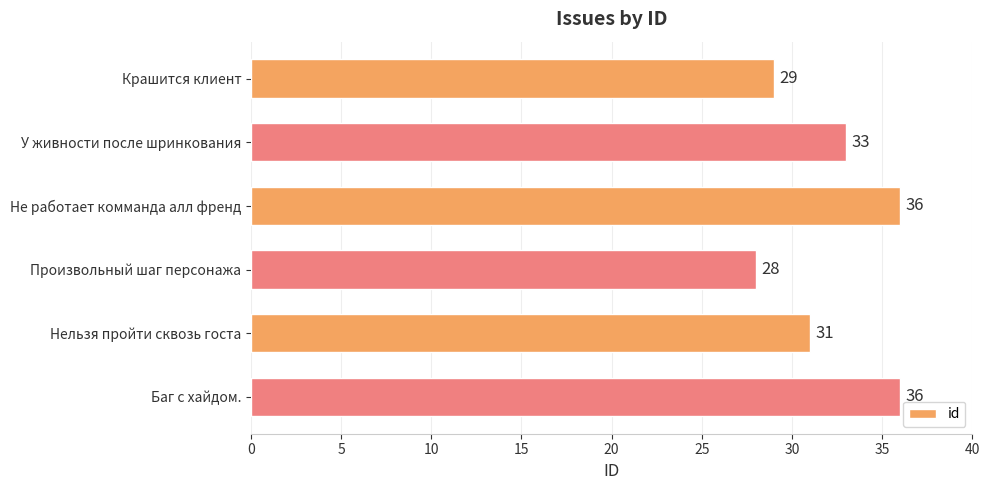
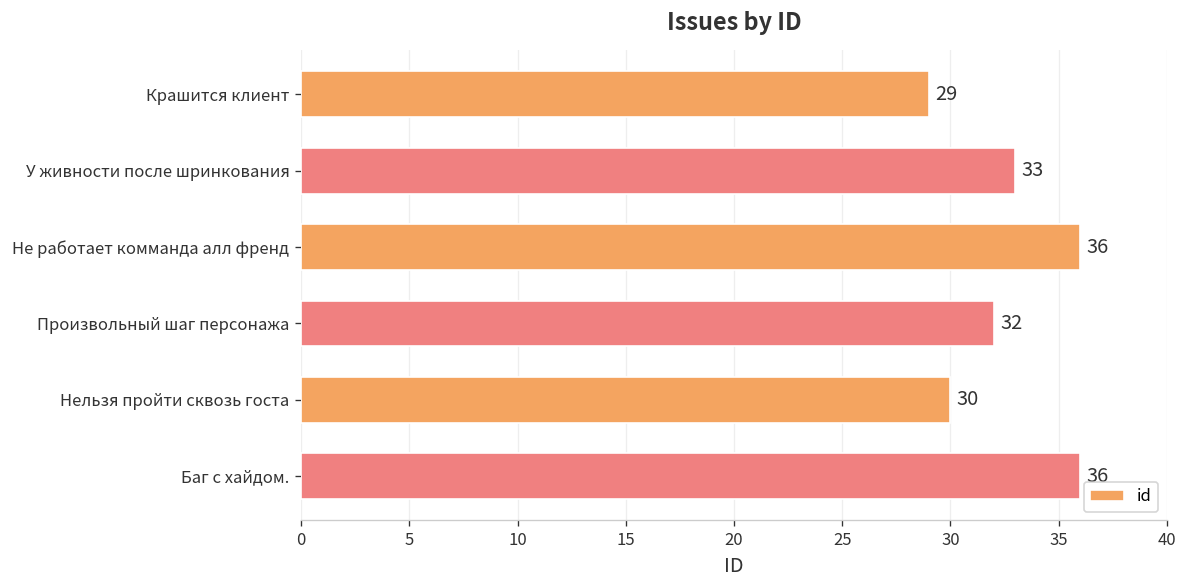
Произвольный шаг персонажа: 28 -> 32
Нельзя пройти сквозь госта: 31 -> 30
